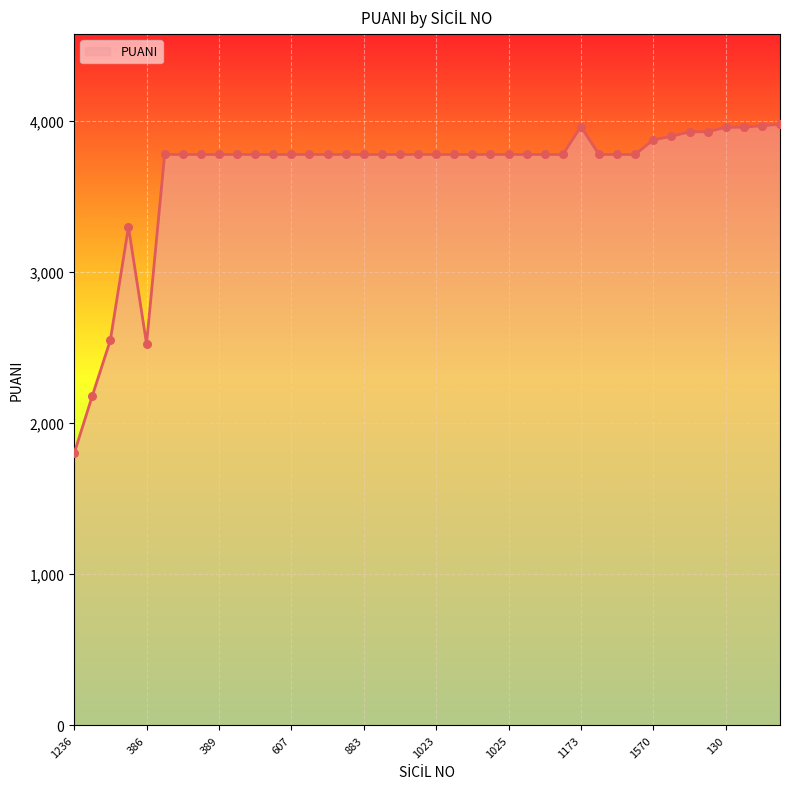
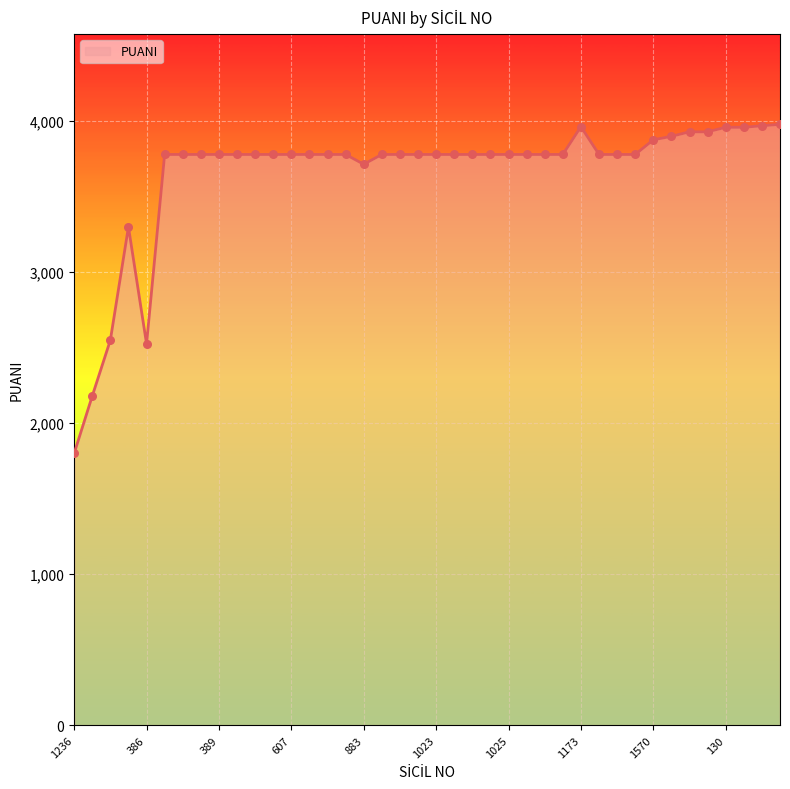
883: 3,780 -> 3,720
